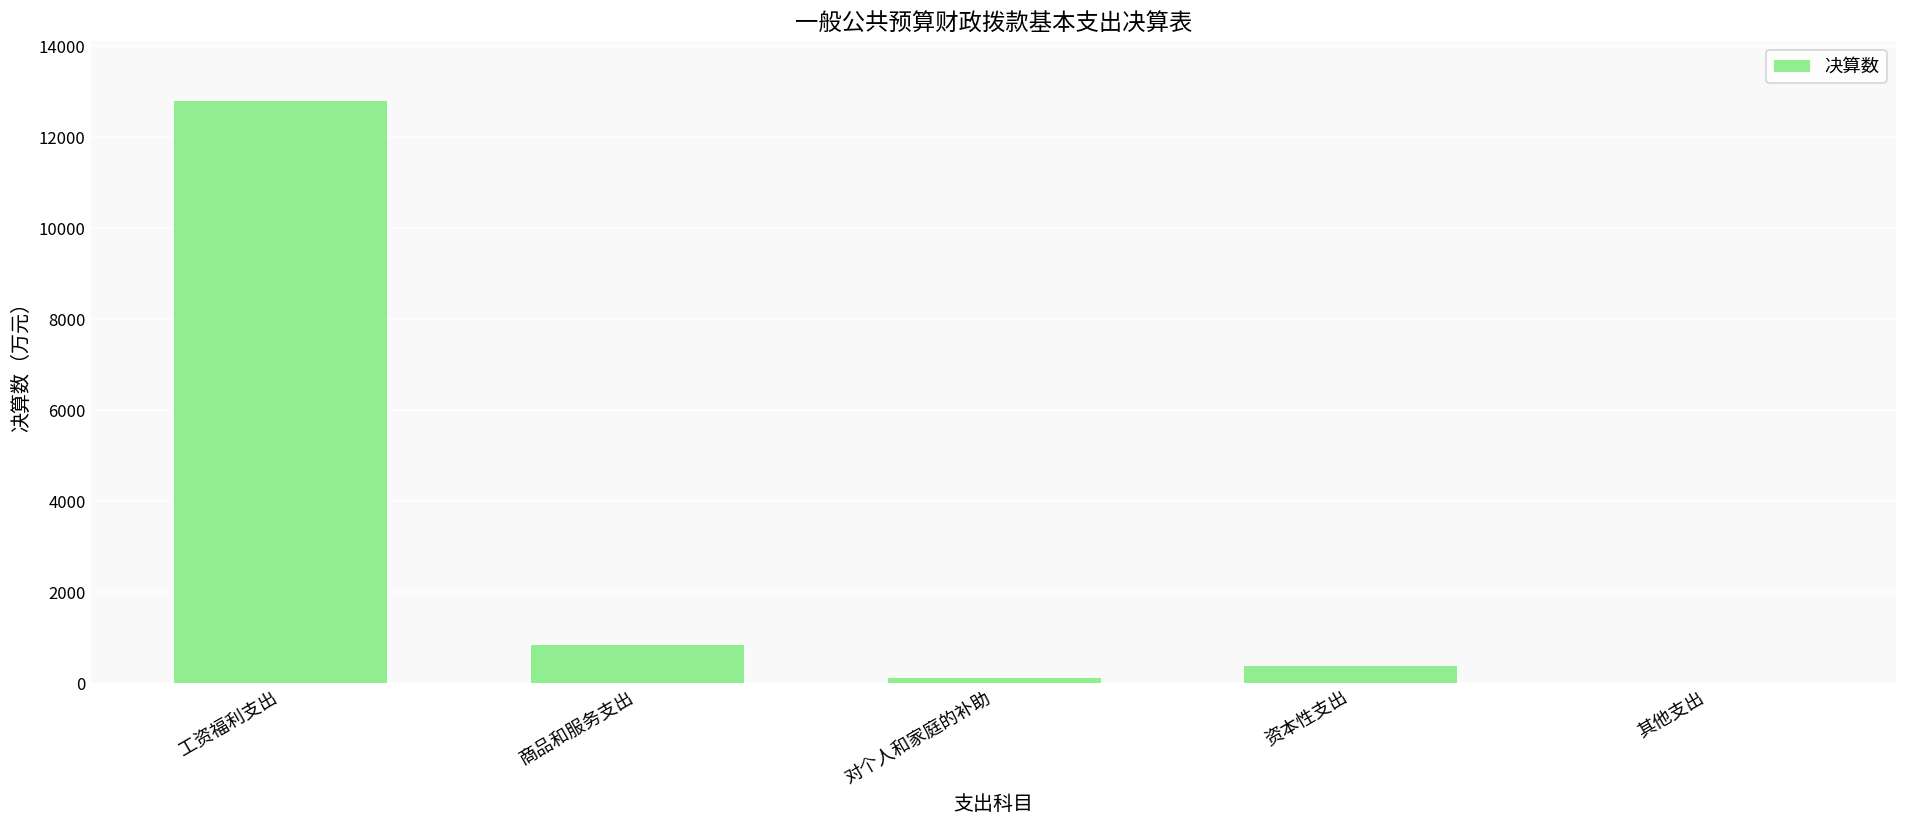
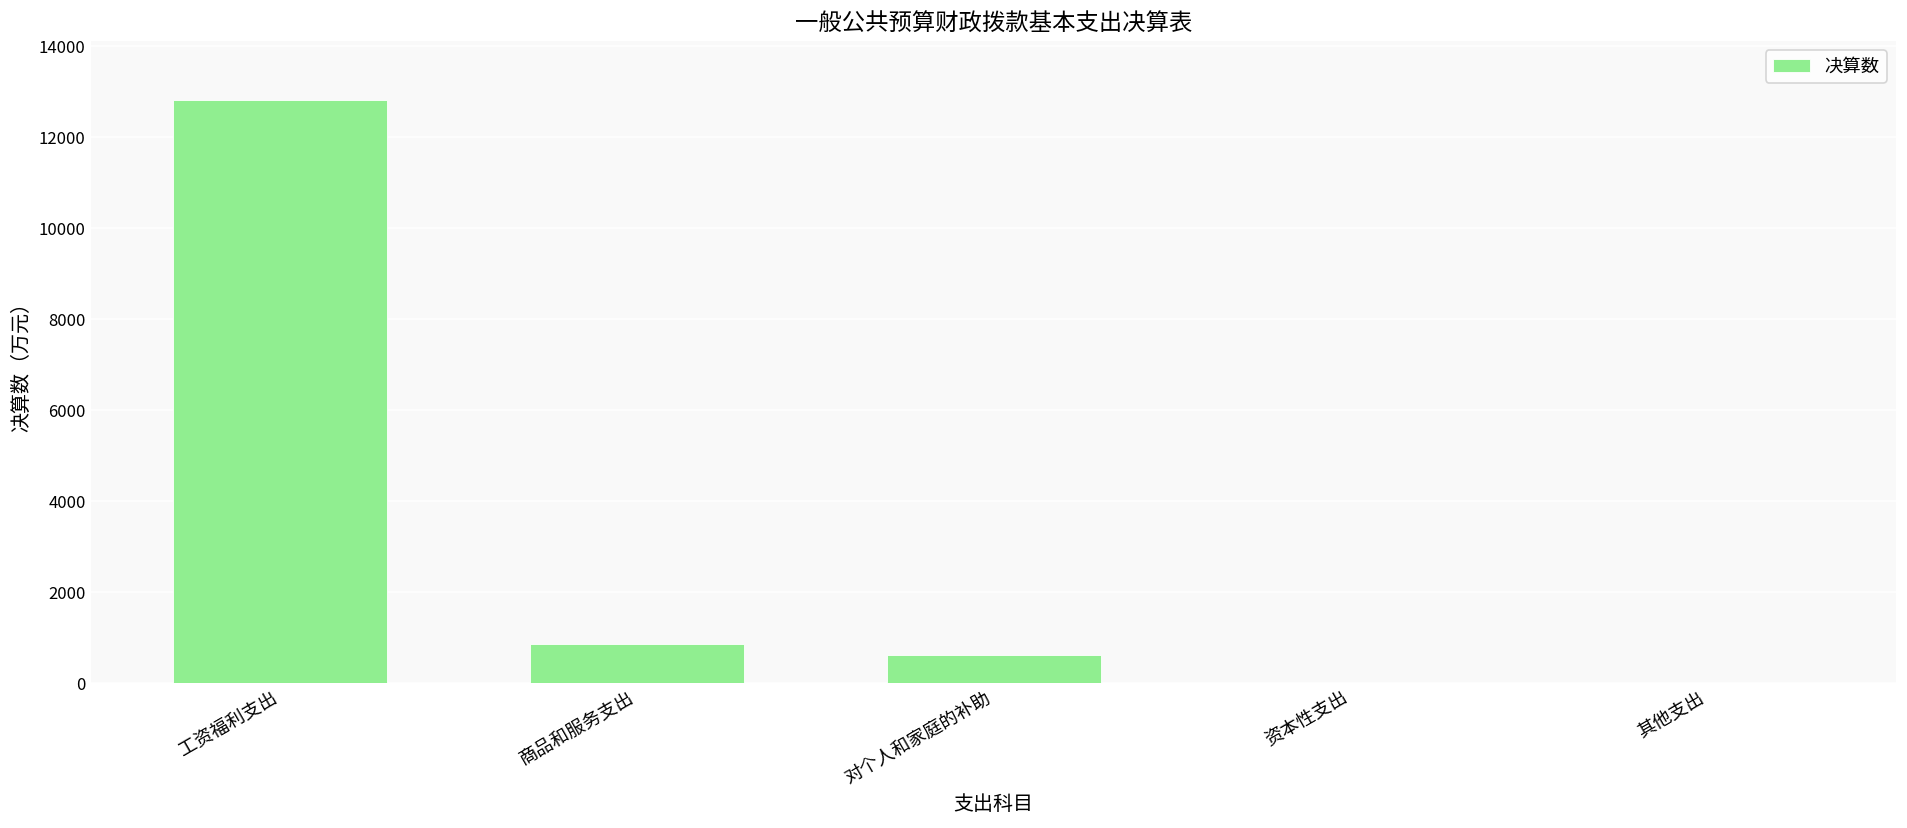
对个人和家庭的补助: 100 -> 600
资本性支出: 400 -> 0
